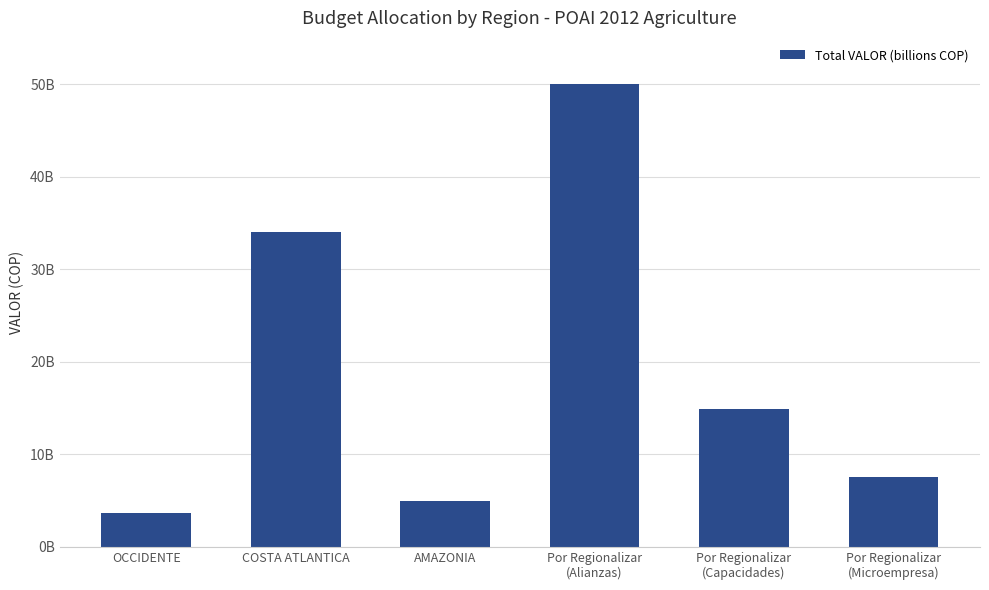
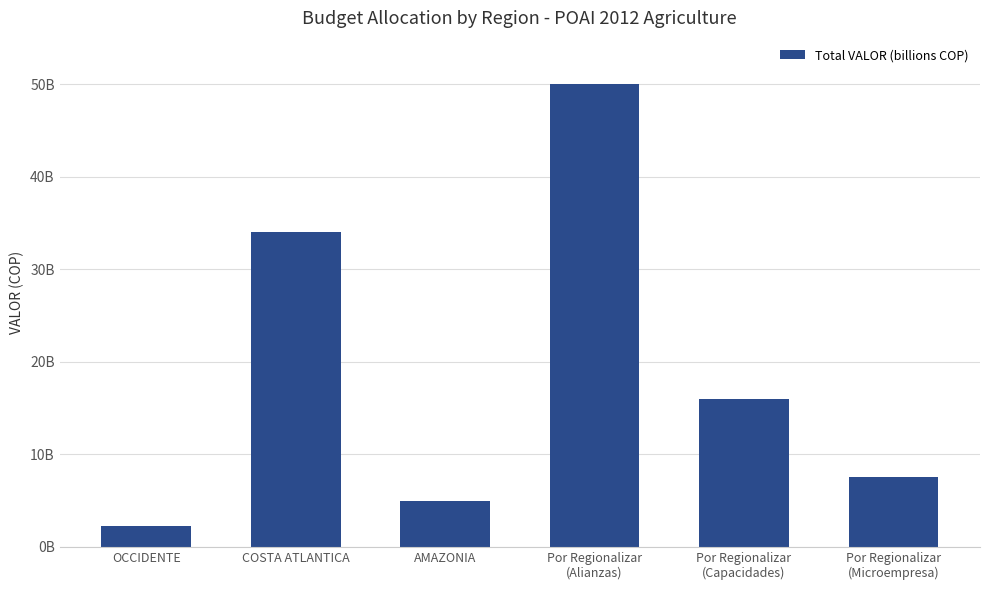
OCCIDENTE: 4000000000 -> 2000000000
Por Regionalizar (Capacidades): 15000000000 -> 16000000000
